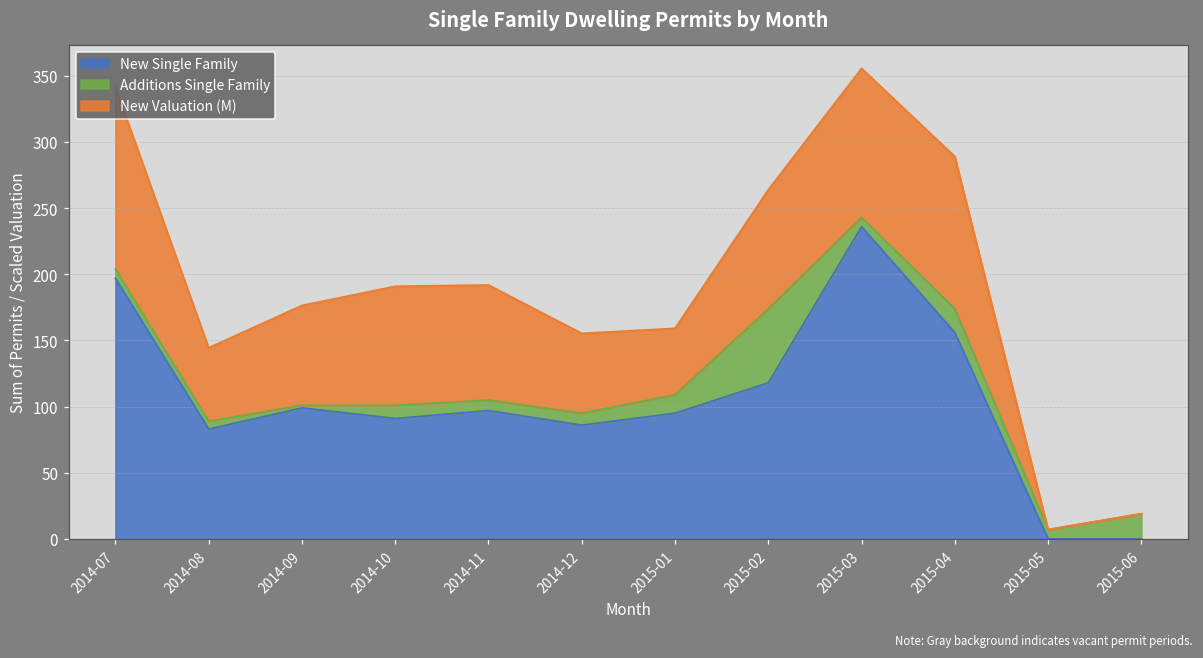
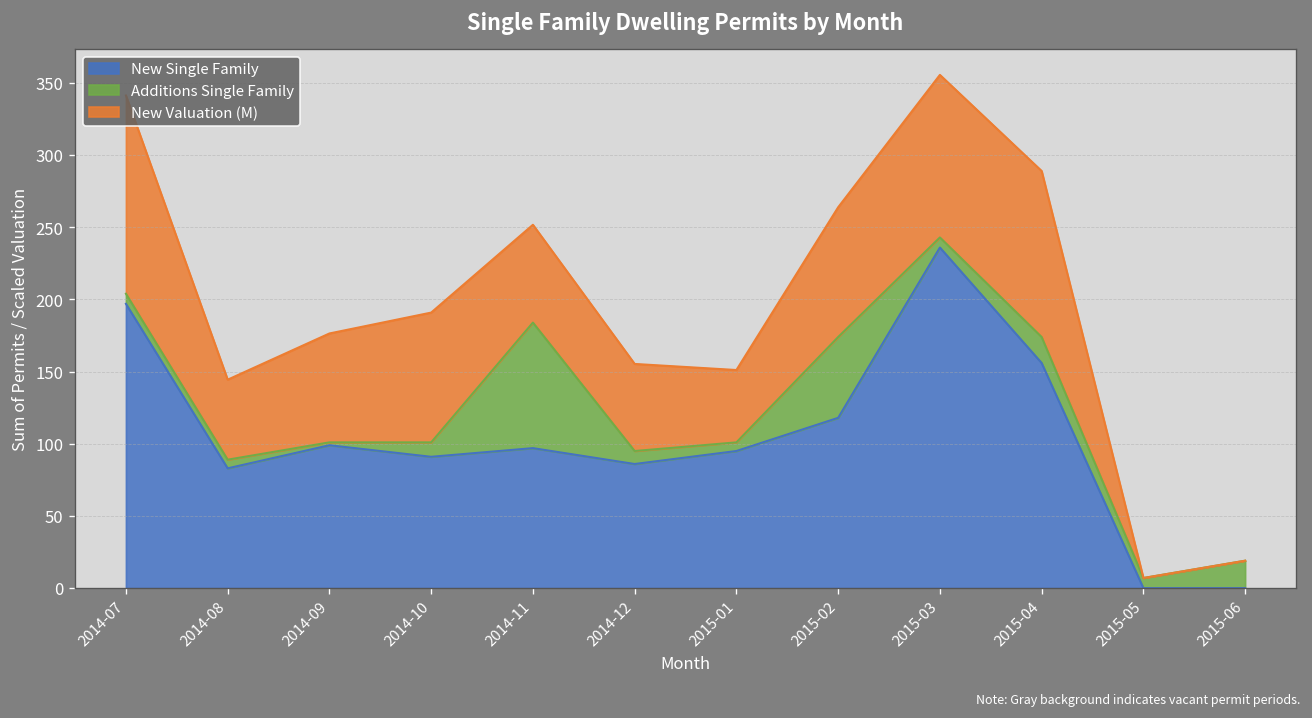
Additions Single Family, 2014-11: 8 -> 87
New Valuation (M), 2014-11: 87 -> 68
Additions Single Family, 2015-01: 14 -> 6
